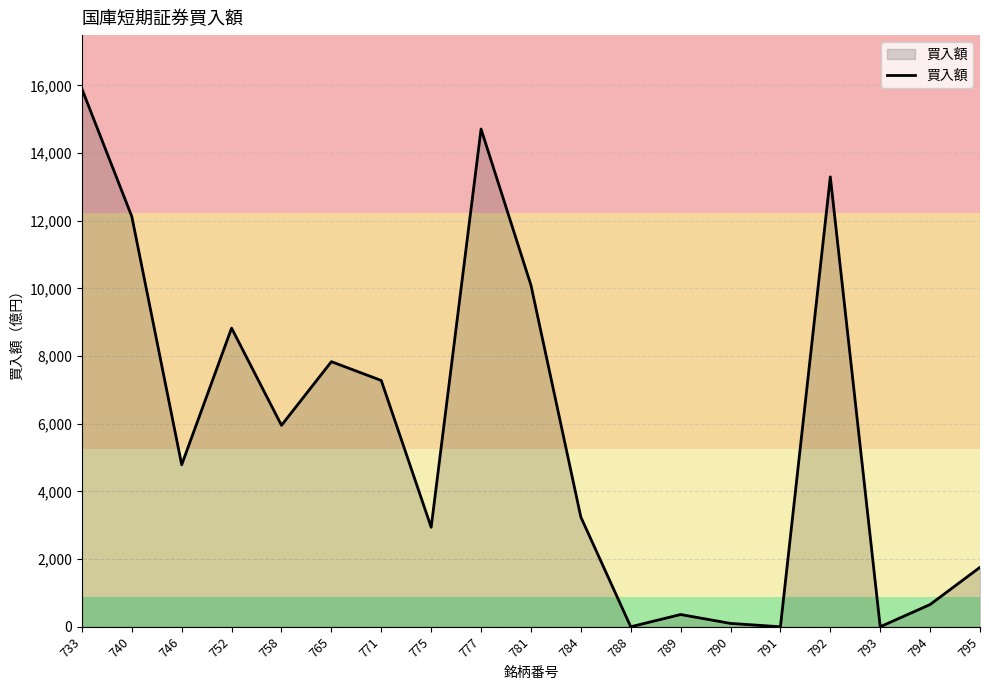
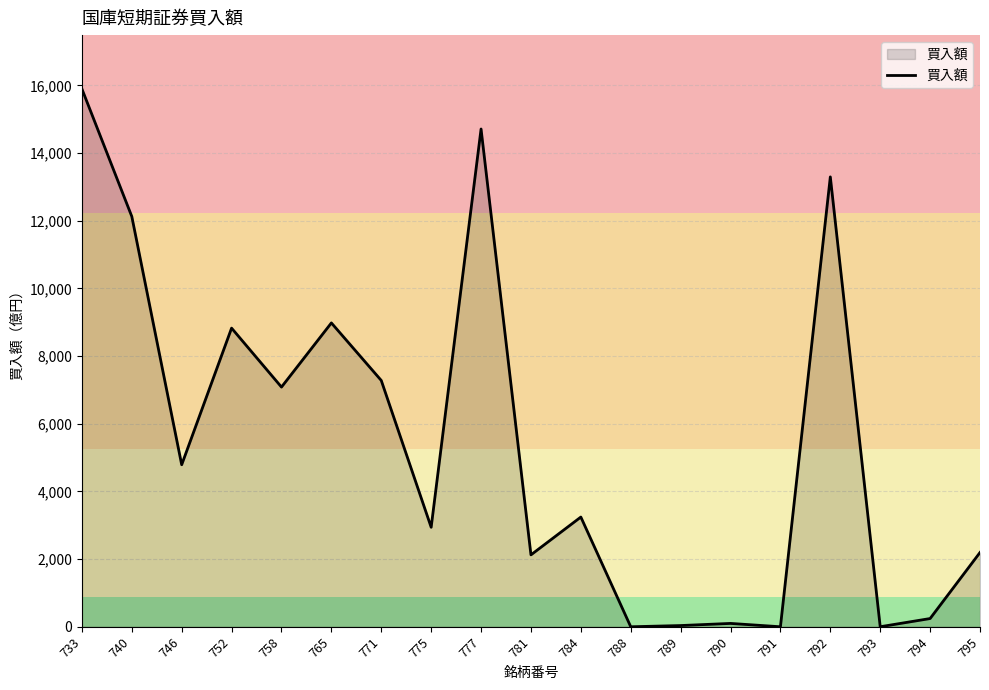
758: 6,000 -> 7,100
765: 7,800 -> 9,000
781: 10,100 -> 2,100
789: 400 -> 0
794: 700 -> 200
795: 1,800 -> 2,200
